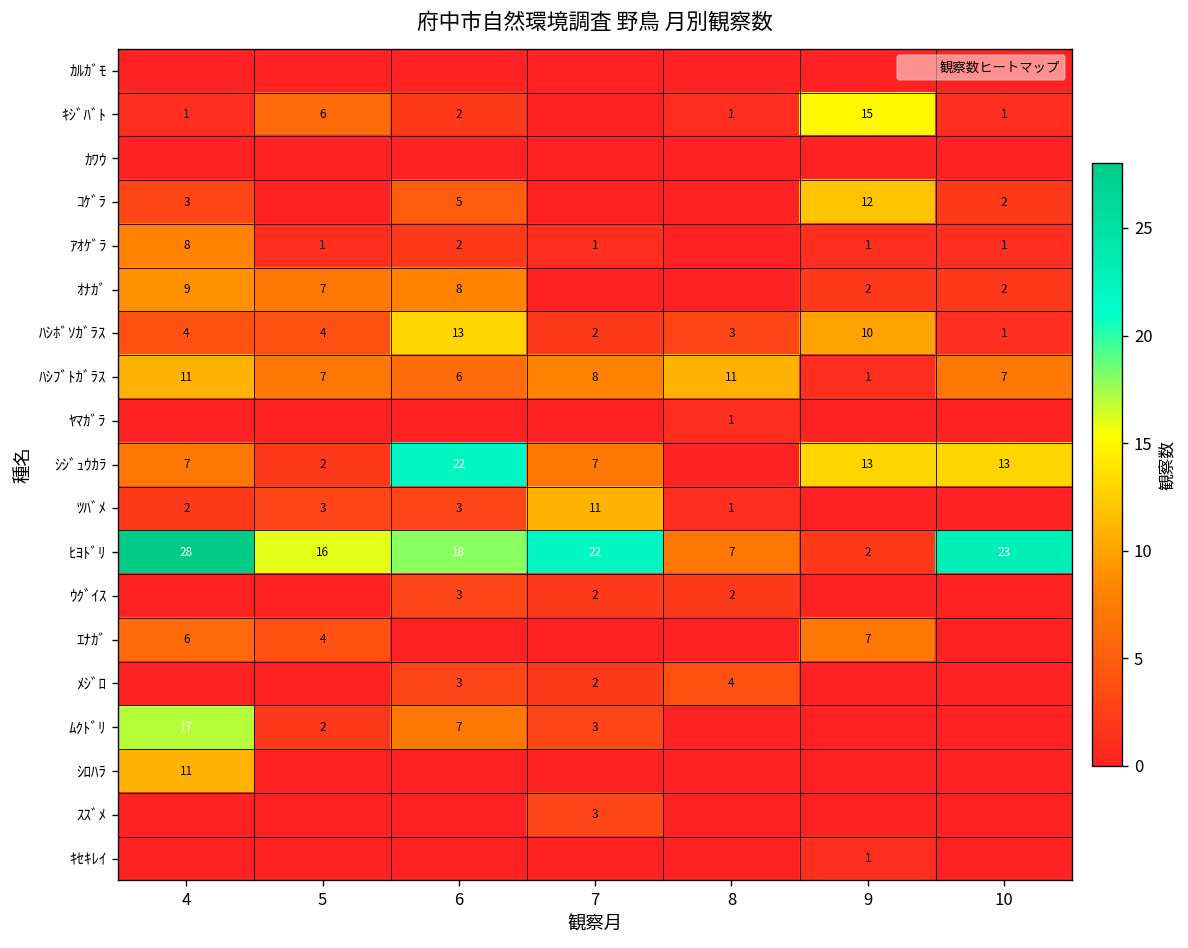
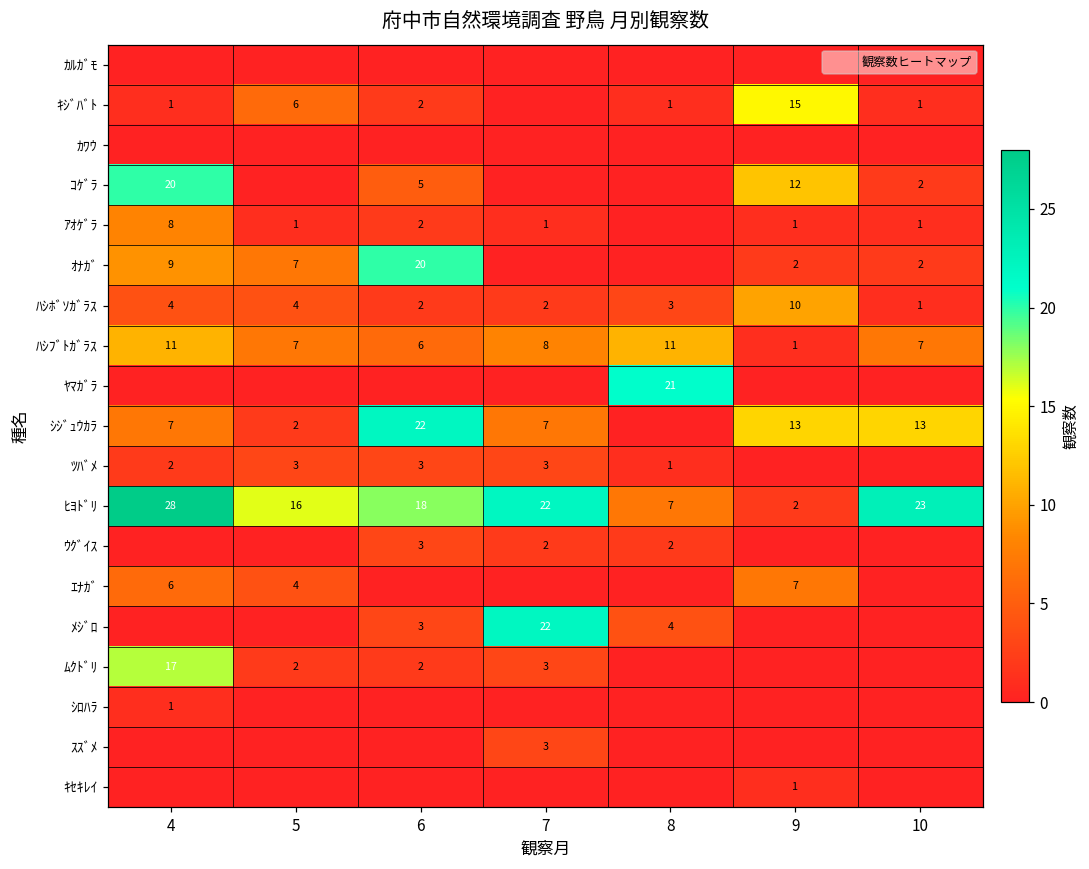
ｺｹﾞﾗ, 4: 3 -> 20
ｵﾅｶﾞ, 6: 8 -> 20
ﾊｼﾎﾞｿｶﾞﾗｽ, 6: 13 -> 2
ﾔﾏｶﾞﾗ, 8: 1 -> 21
ﾂﾊﾞﾒ, 7: 11 -> 3
ﾒｼﾞﾛ, 7: 2 -> 22
ﾑｸﾄﾞﾘ, 6: 7 -> 2
ｼﾛﾊﾗ, 4: 11 -> 1
